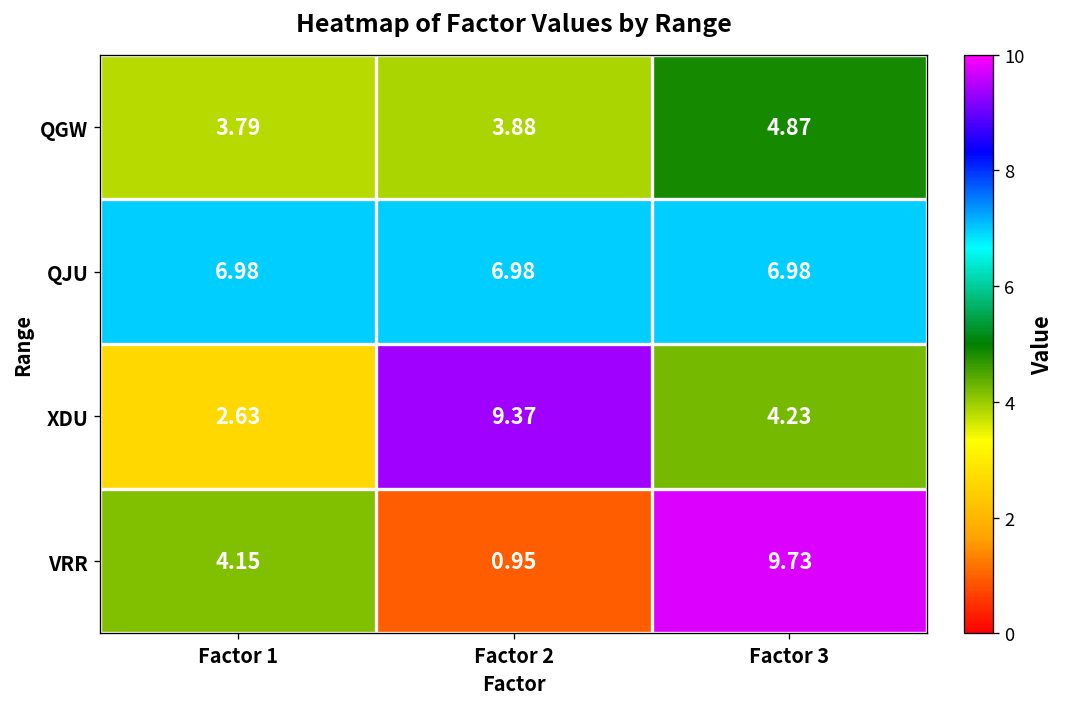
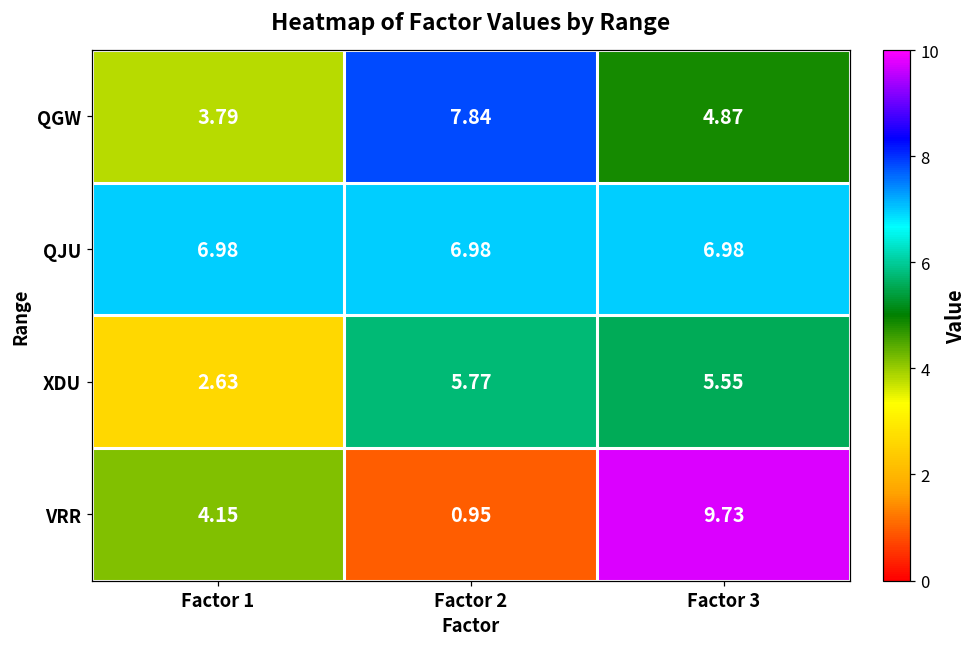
QGW, Factor 2: 3.88 -> 7.84
XDU, Factor 2: 9.37 -> 5.77
XDU, Factor 3: 4.23 -> 5.55
